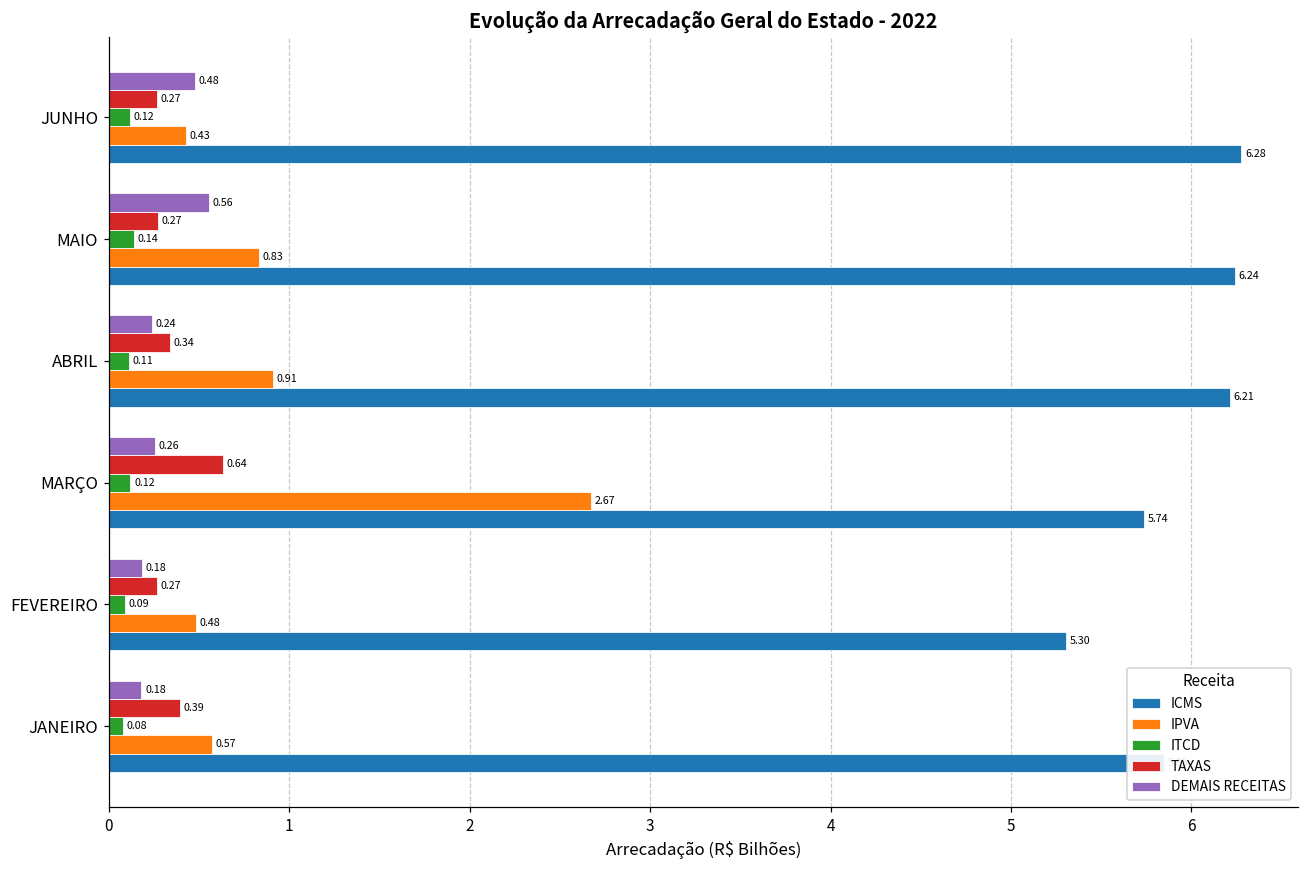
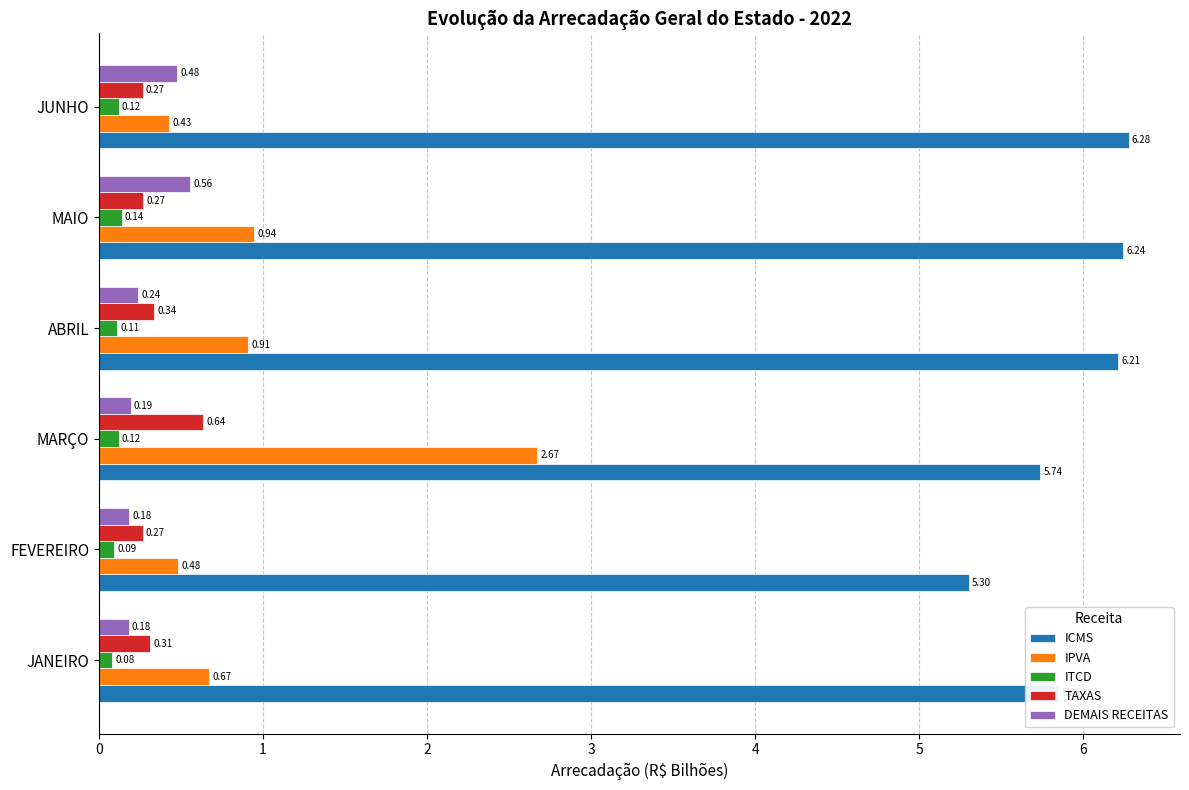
IPVA, MAIO: 0.83 -> 0.94
DEMAIS RECEITAS, MARÇO: 0.26 -> 0.19
TAXAS, JANEIRO: 0.39 -> 0.31
IPVA, JANEIRO: 0.57 -> 0.67
